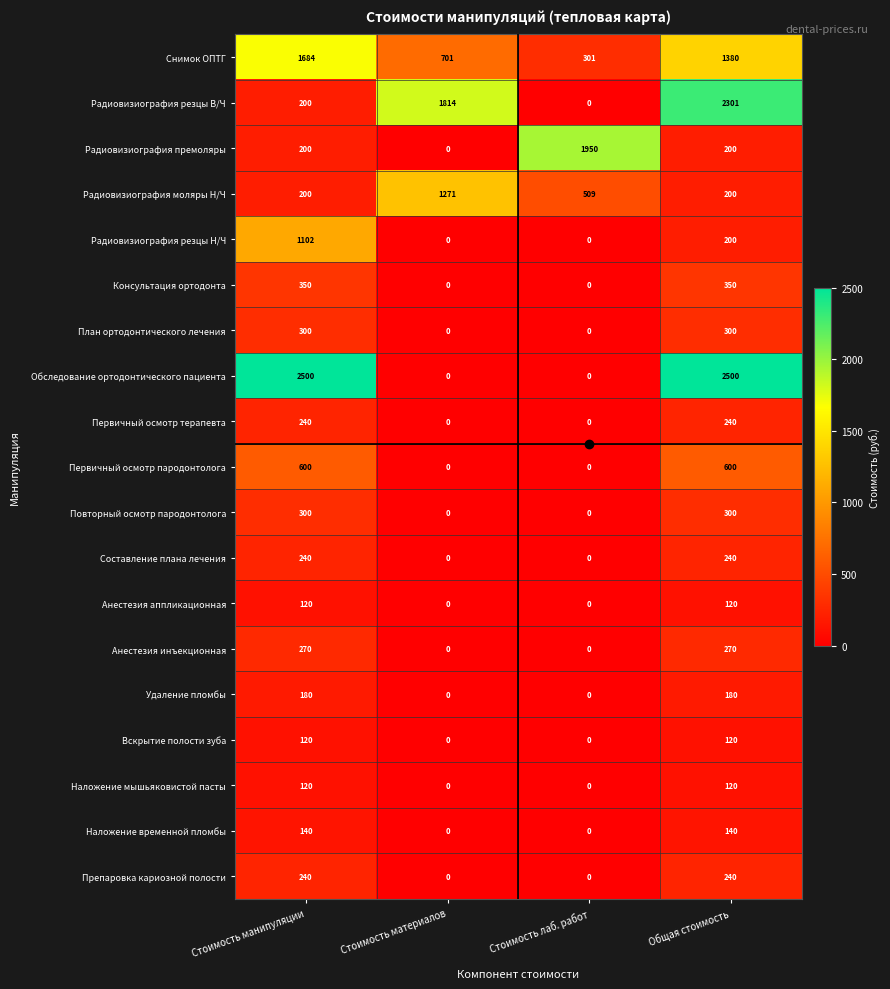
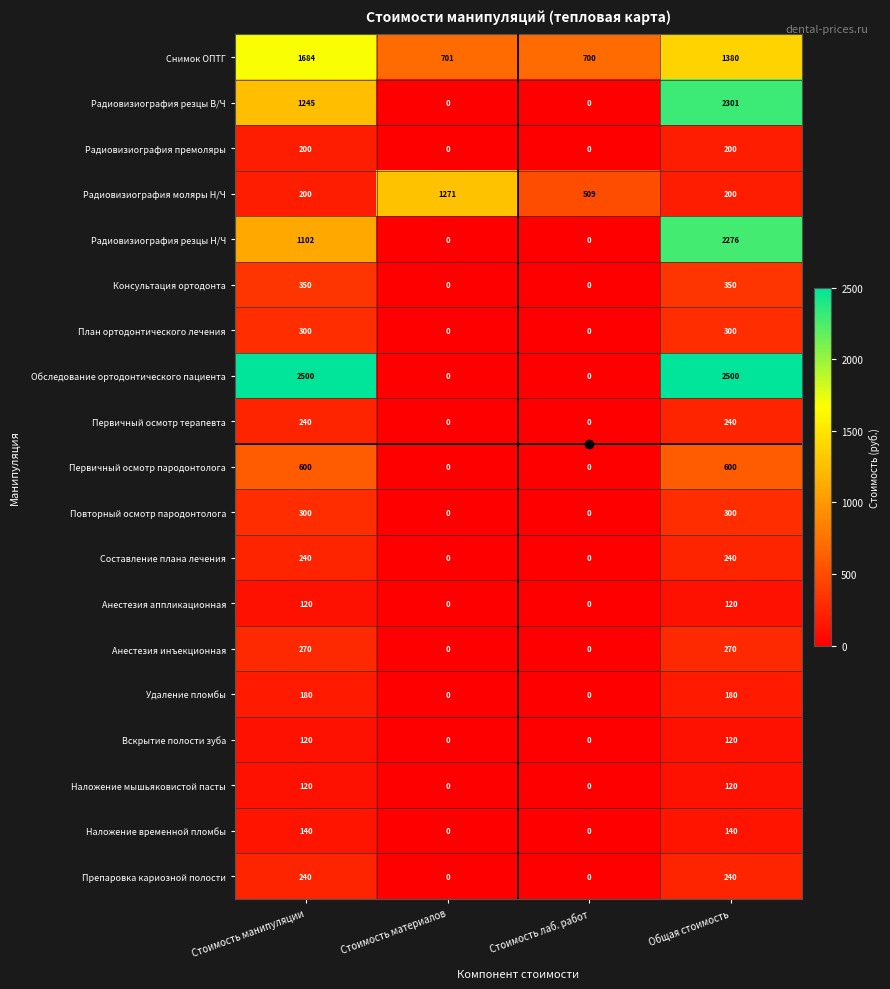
Снимок ОПТГ, Стоимость лаб. работ: 301 -> 700
Радиовизиография резцы В/Ч, Стоимость манипуляции: 200 -> 1245
Радиовизиография резцы В/Ч, Стоимость материалов: 1814 -> 0
Радиовизиография премоляры, Стоимость лаб. работ: 1950 -> 0
Радиовизиография резцы Н/Ч, Общая стоимость: 200 -> 2276
